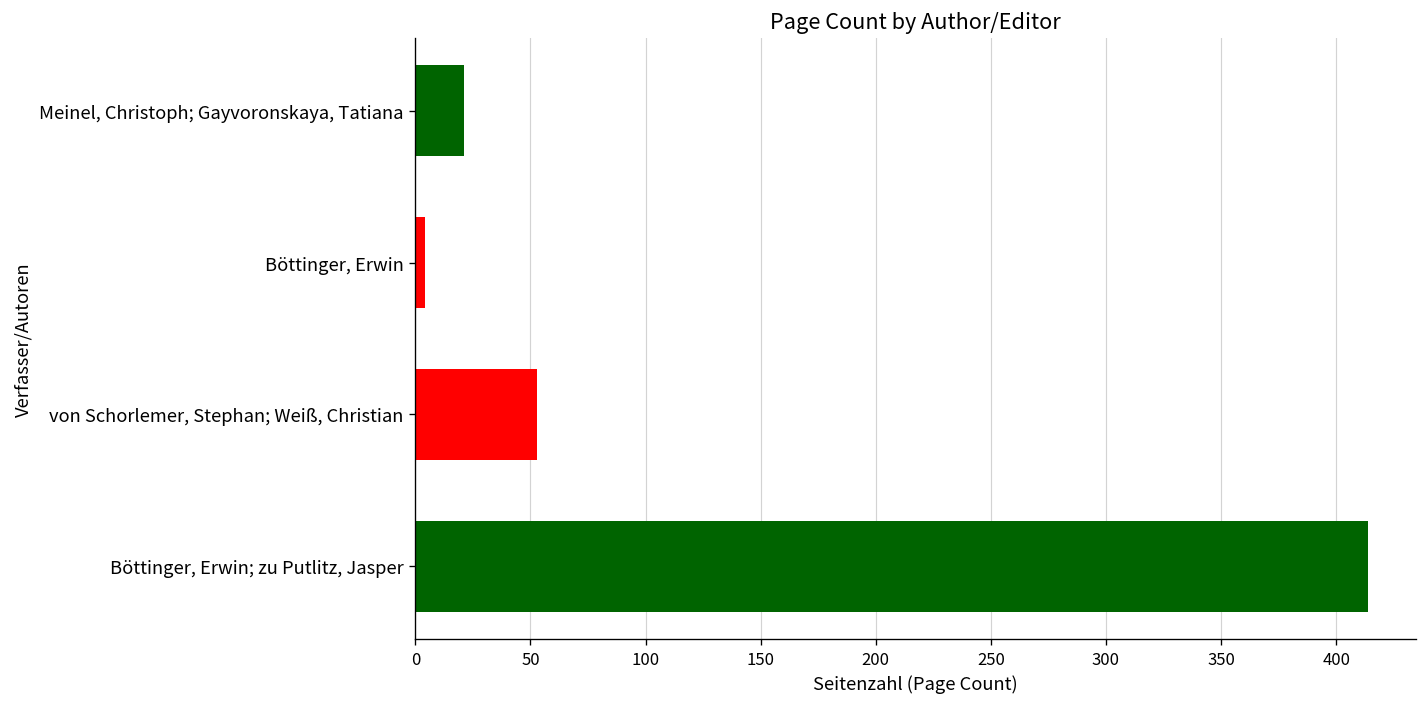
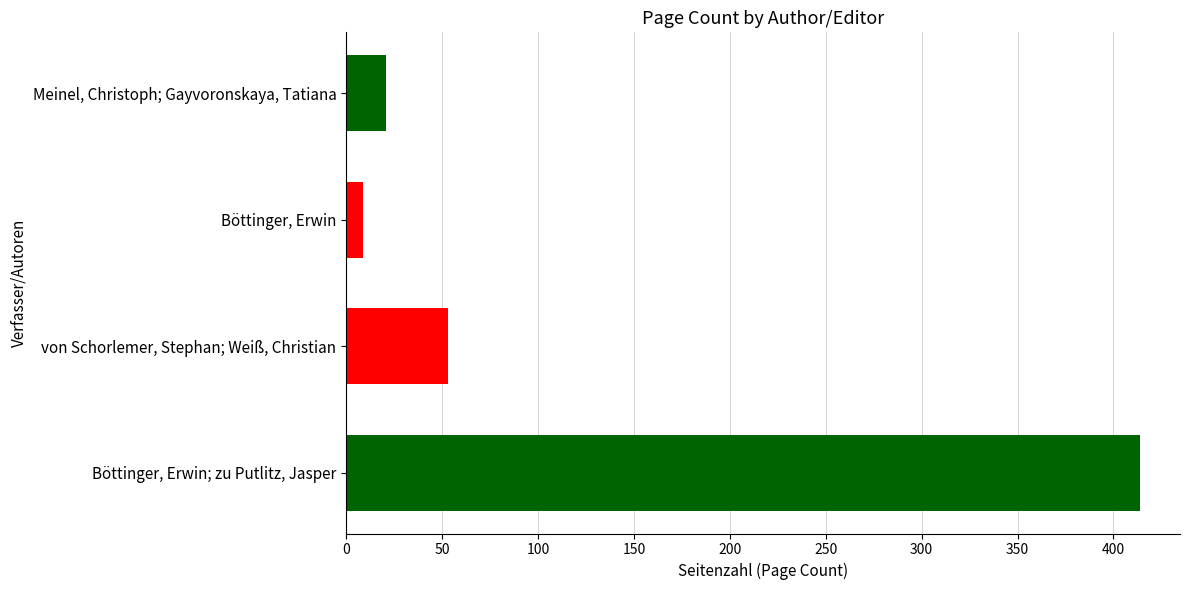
Böttinger, Erwin: 4 -> 9
